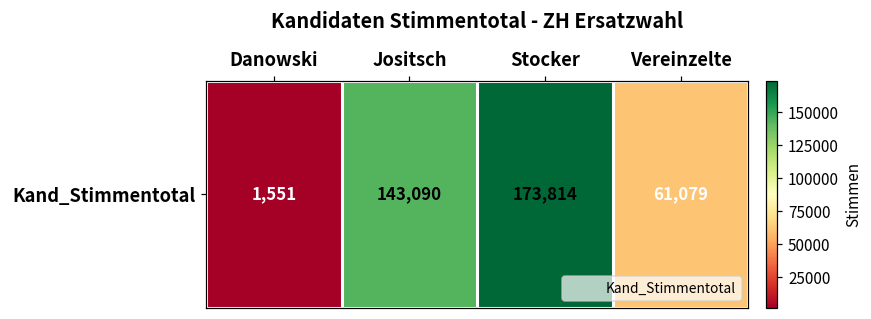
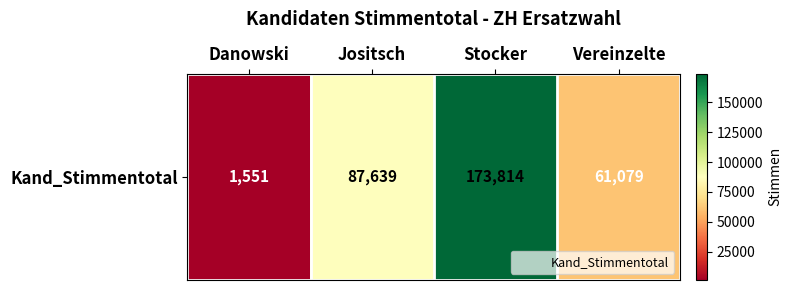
Kand_Stimmentotal, Jositsch: 143,090 -> 87,639
